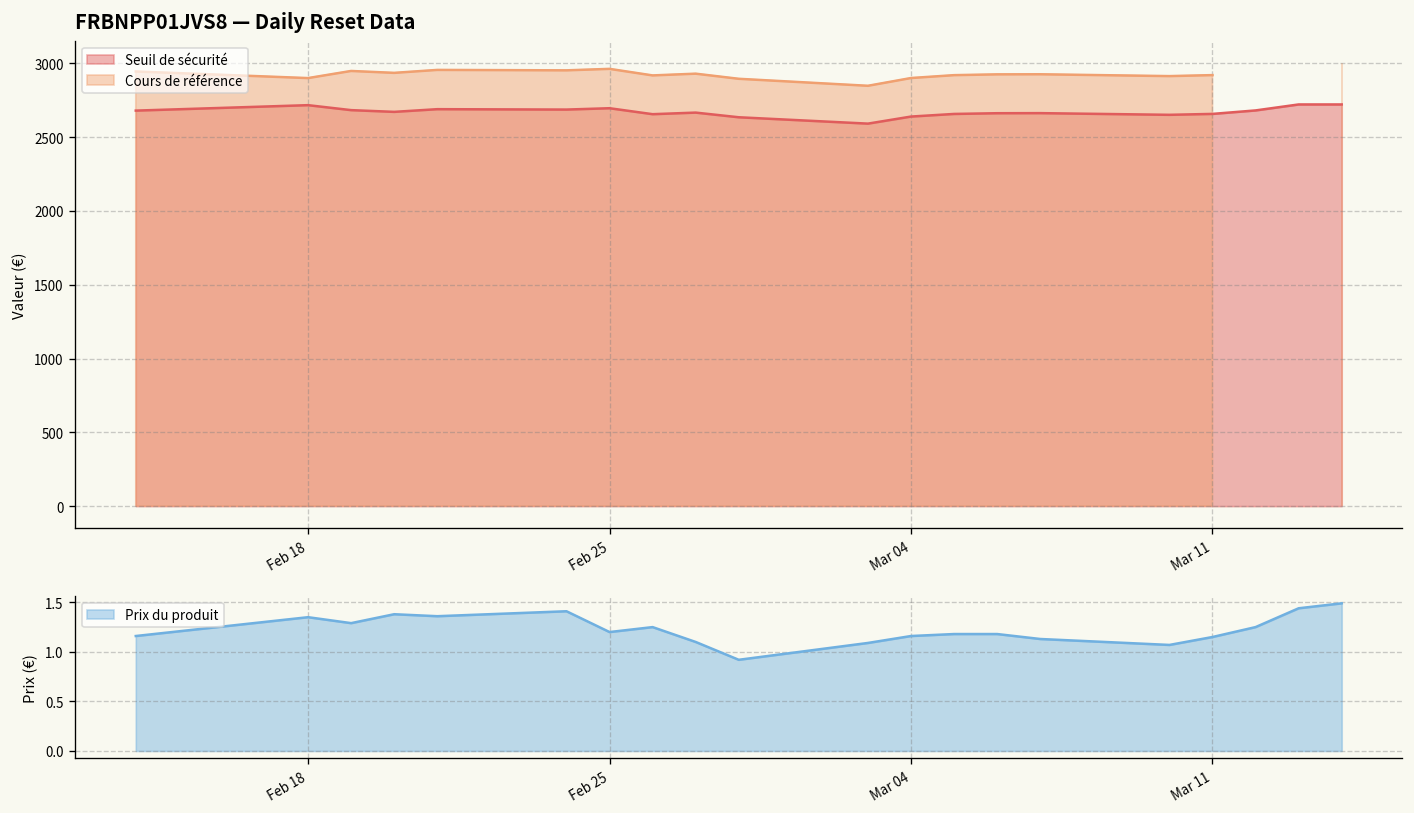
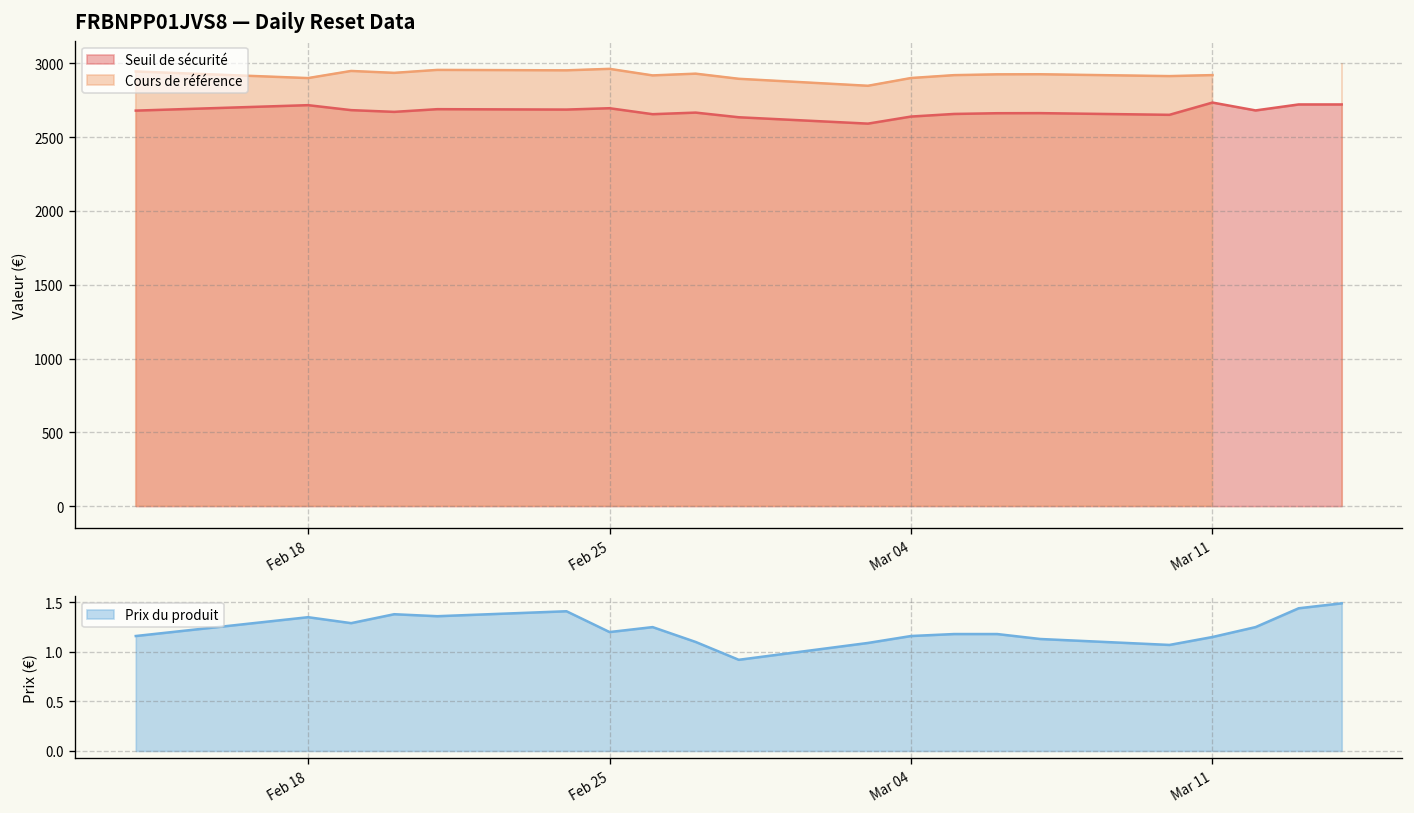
FRBNPP01JVS8 — Daily Reset Data, Seuil de sécurité, Mar 11: 2660 -> 2730
